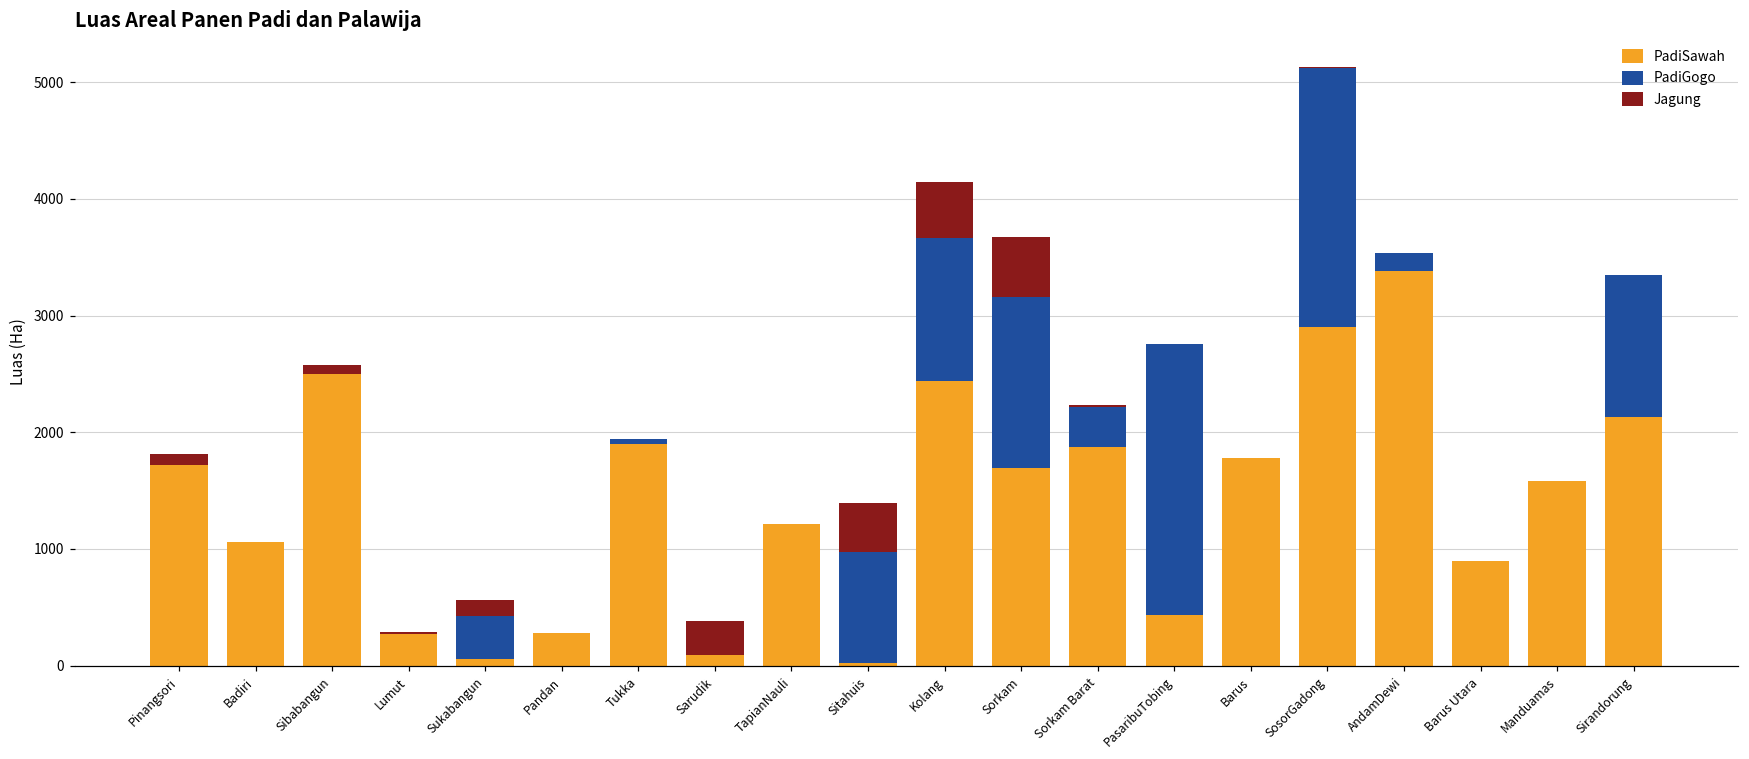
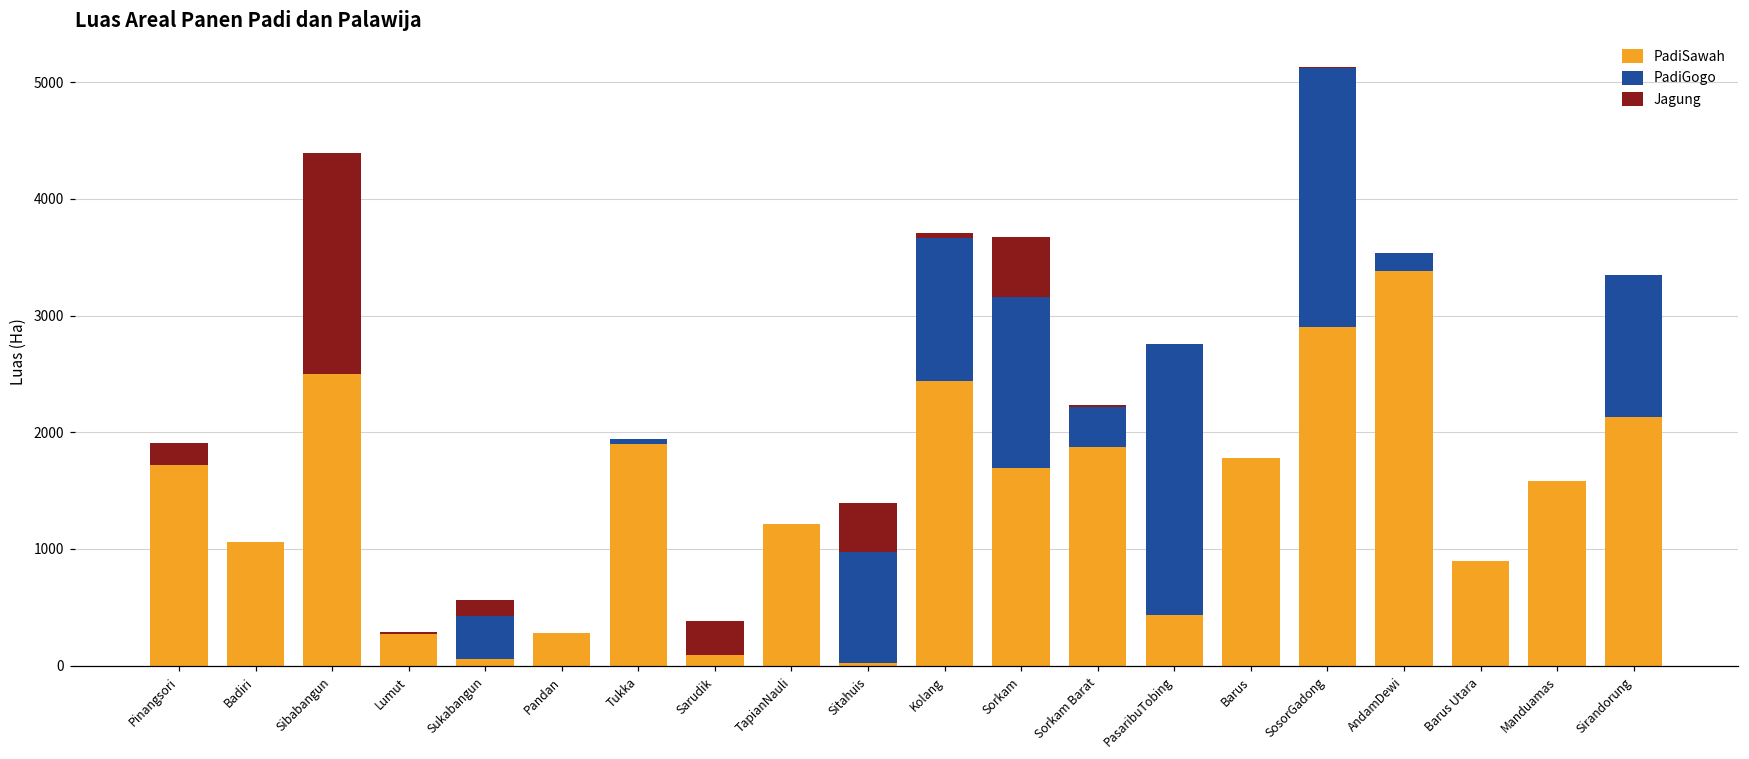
Jagung, Pinangsori: 100 -> 190
Jagung, Sibabangun: 70 -> 1900
Jagung, Kolang: 490 -> 50
